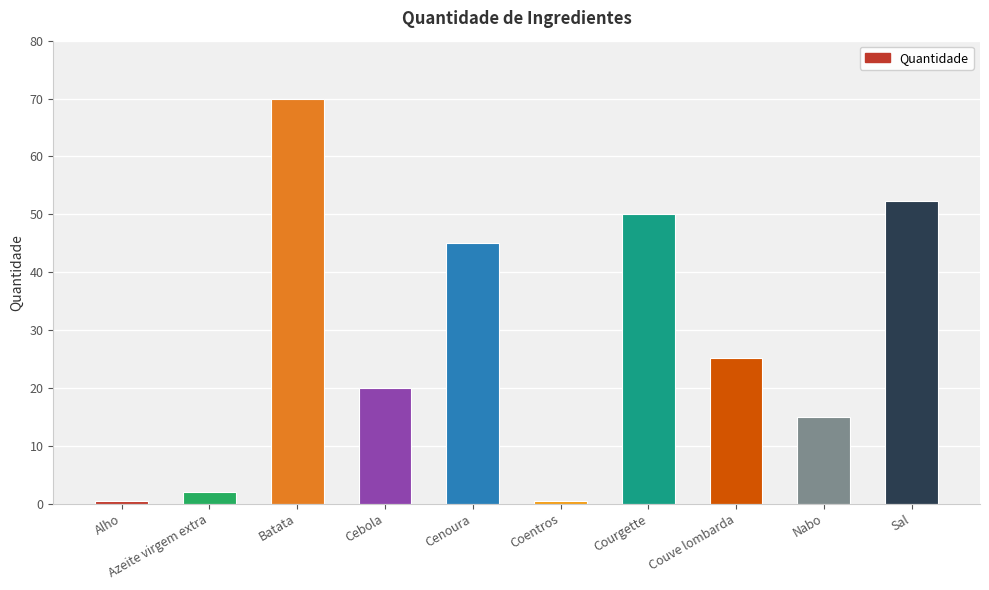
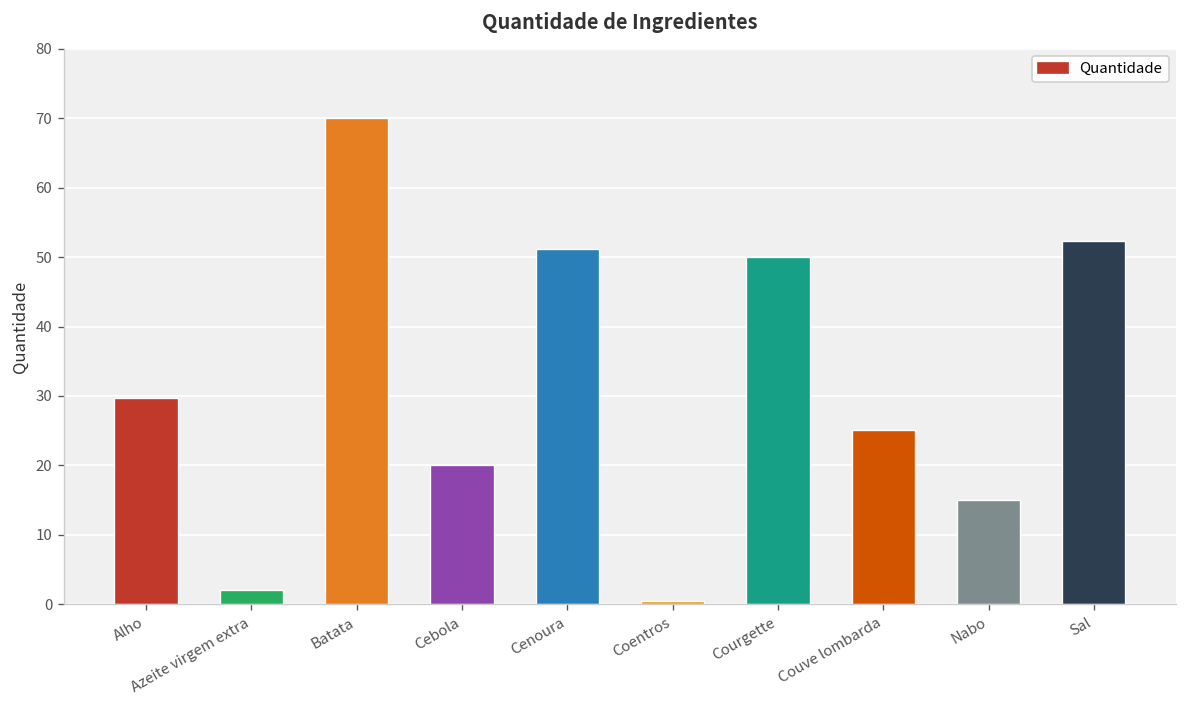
Alho: 1 -> 30
Cenoura: 45 -> 51
